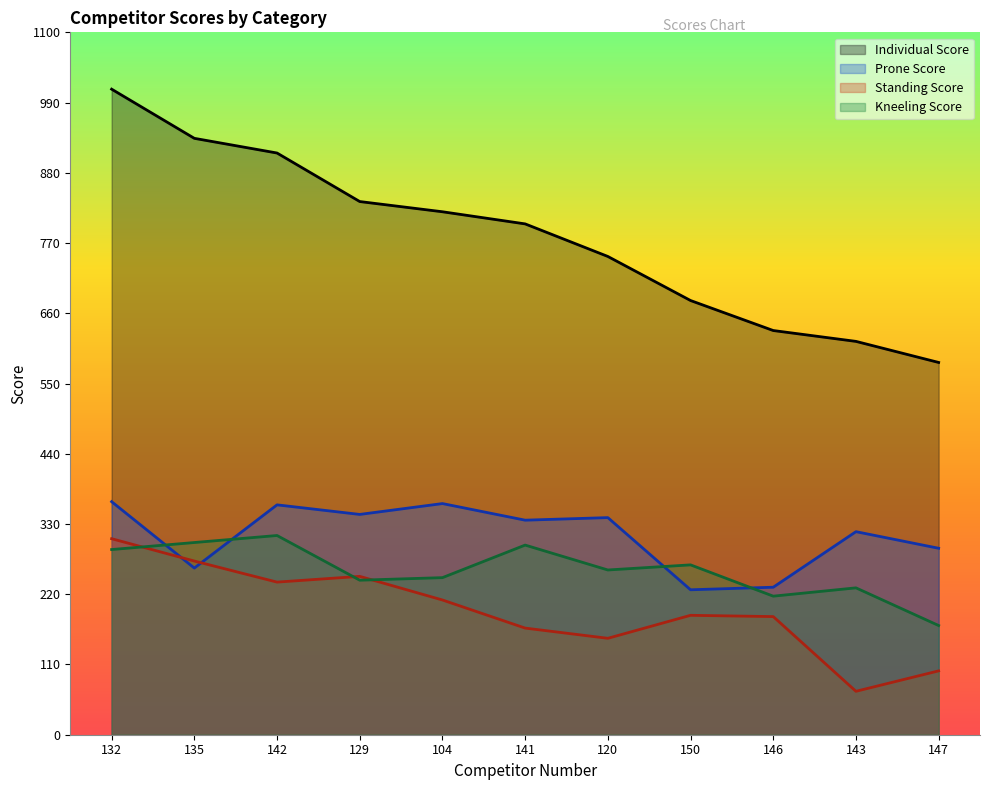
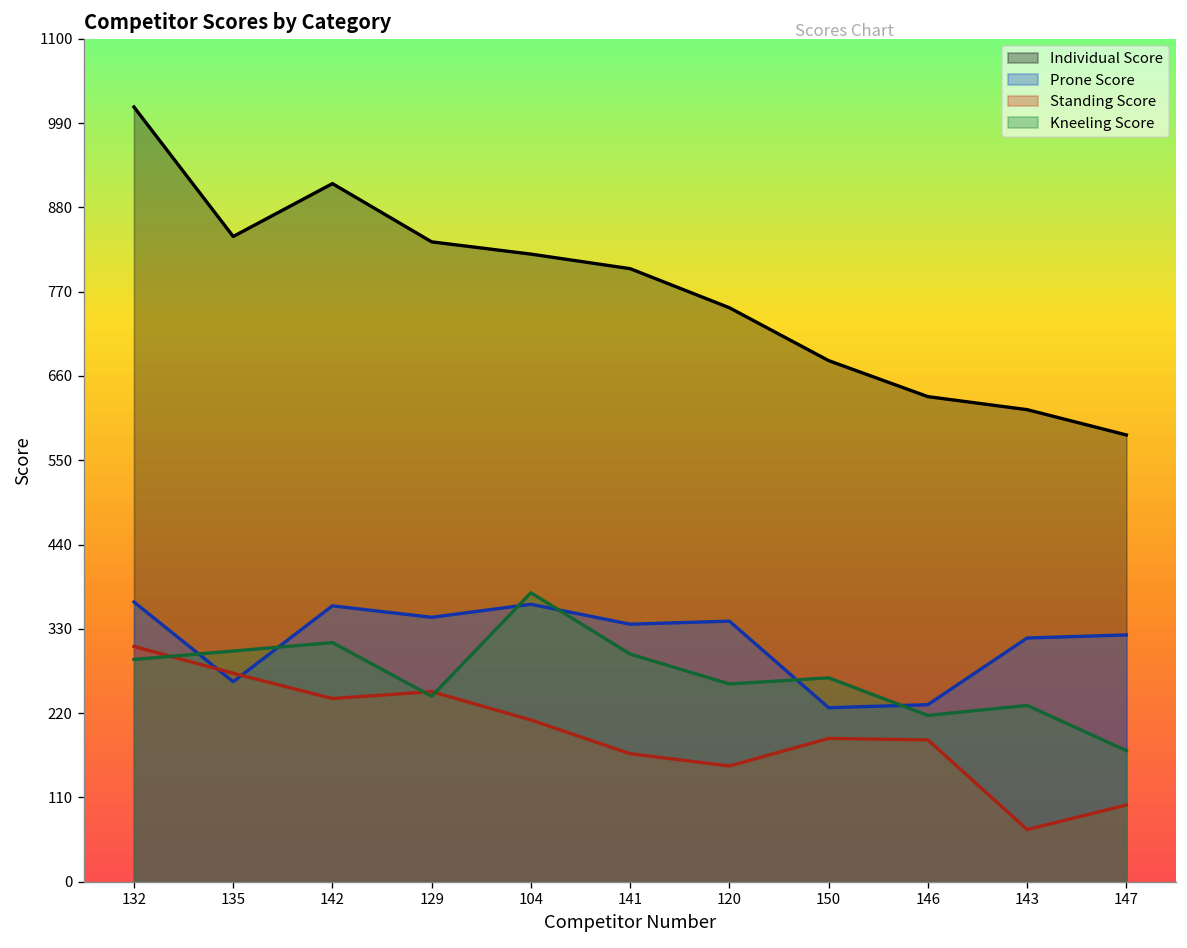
Individual Score, 135: 930 -> 840
Kneeling Score, 104: 250 -> 380
Prone Score, 147: 290 -> 320
